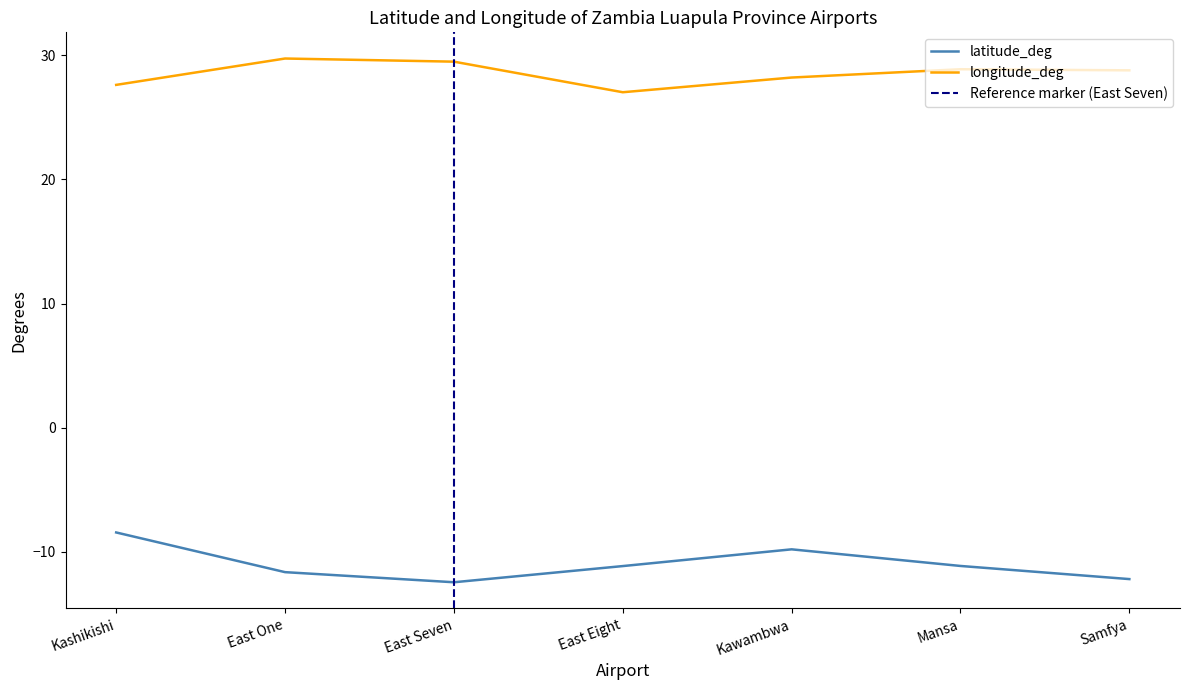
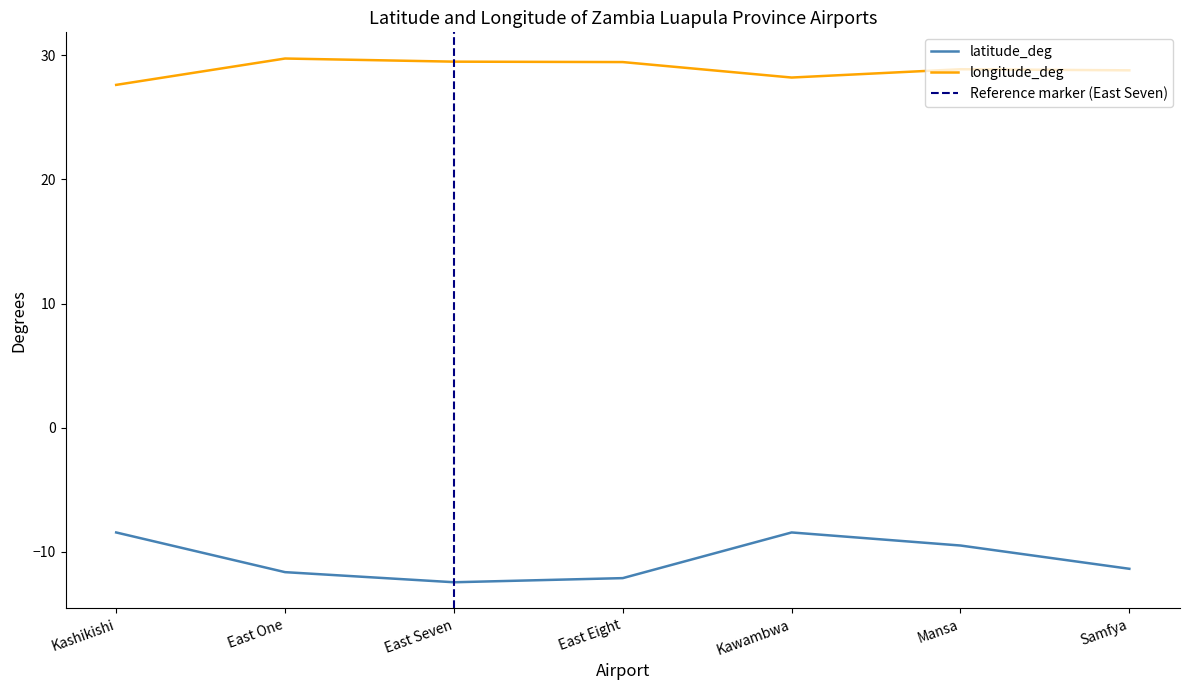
latitude_deg, East Eight: -11.1 -> -12.1
longitude_deg, East Eight: 27.0 -> 29.5
latitude_deg, Kawambwa: -9.8 -> -8.4
latitude_deg, Mansa: -11.1 -> -9.5
latitude_deg, Samfya: -12.2 -> -11.4
